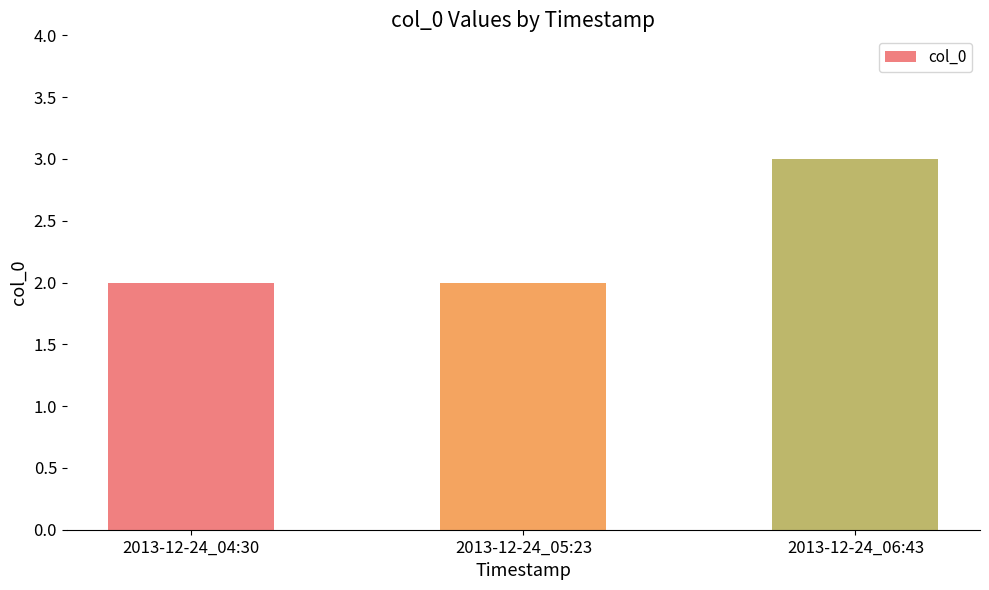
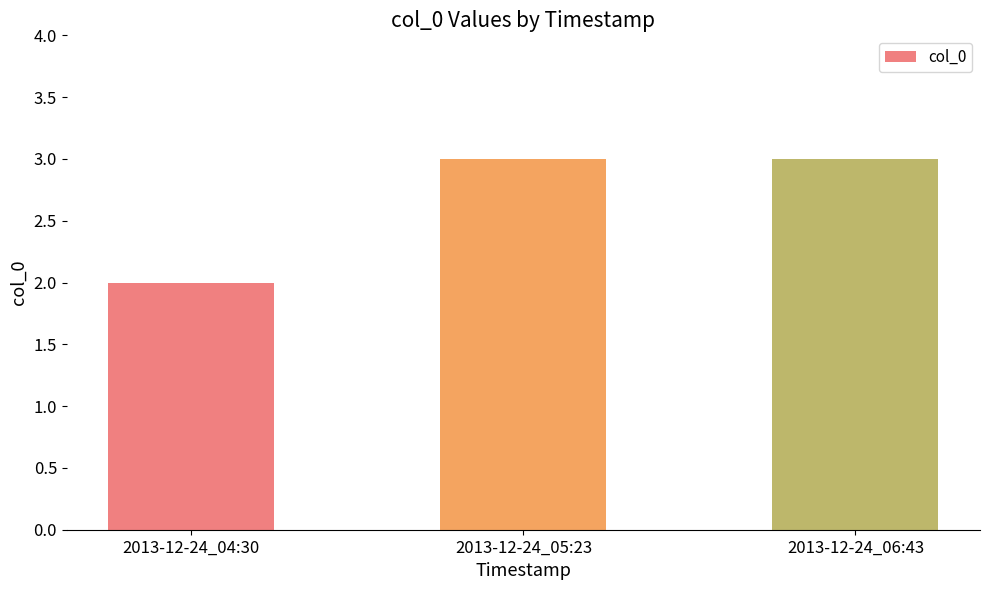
2013-12-24_05:23: 2 -> 3
